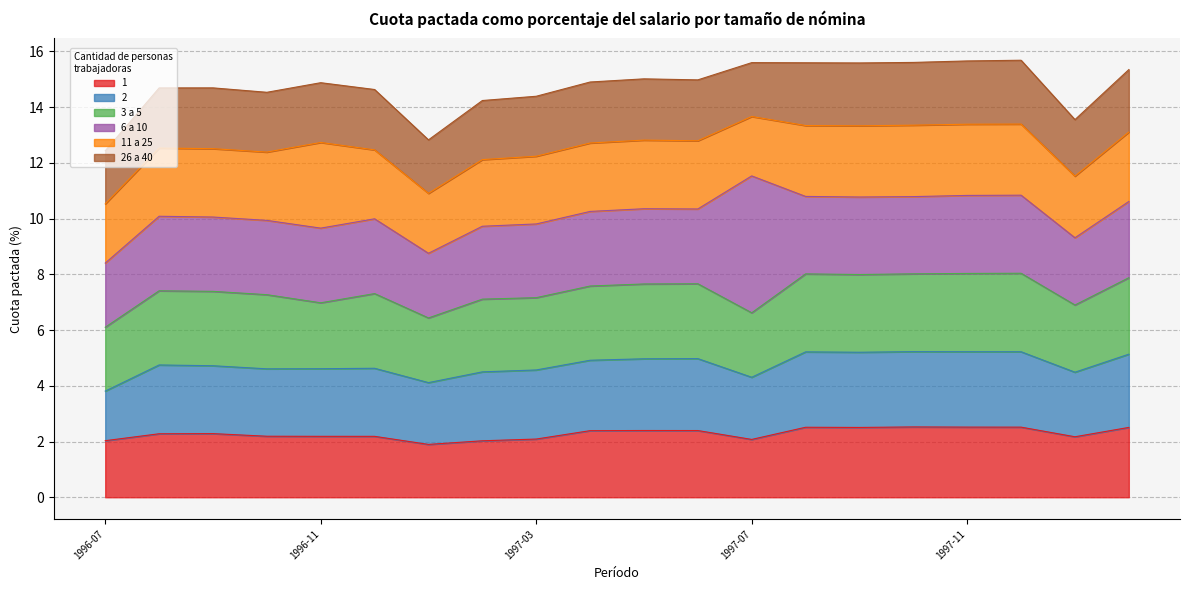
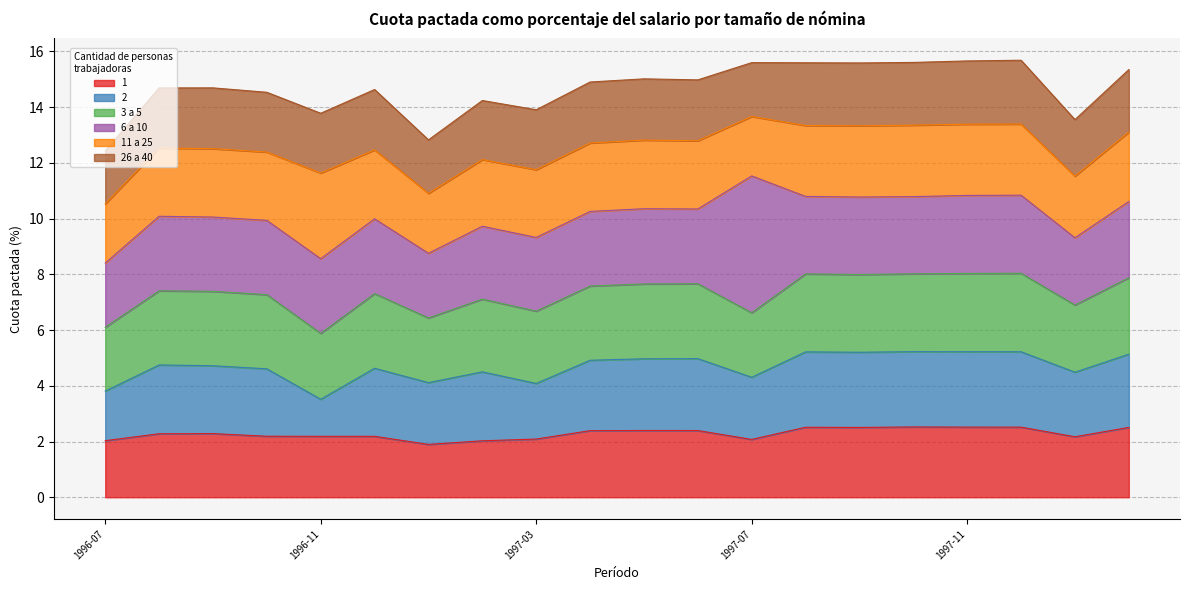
2, 1996-11: 2.4 -> 1.3
2, 1997-03: 2.5 -> 2.0
